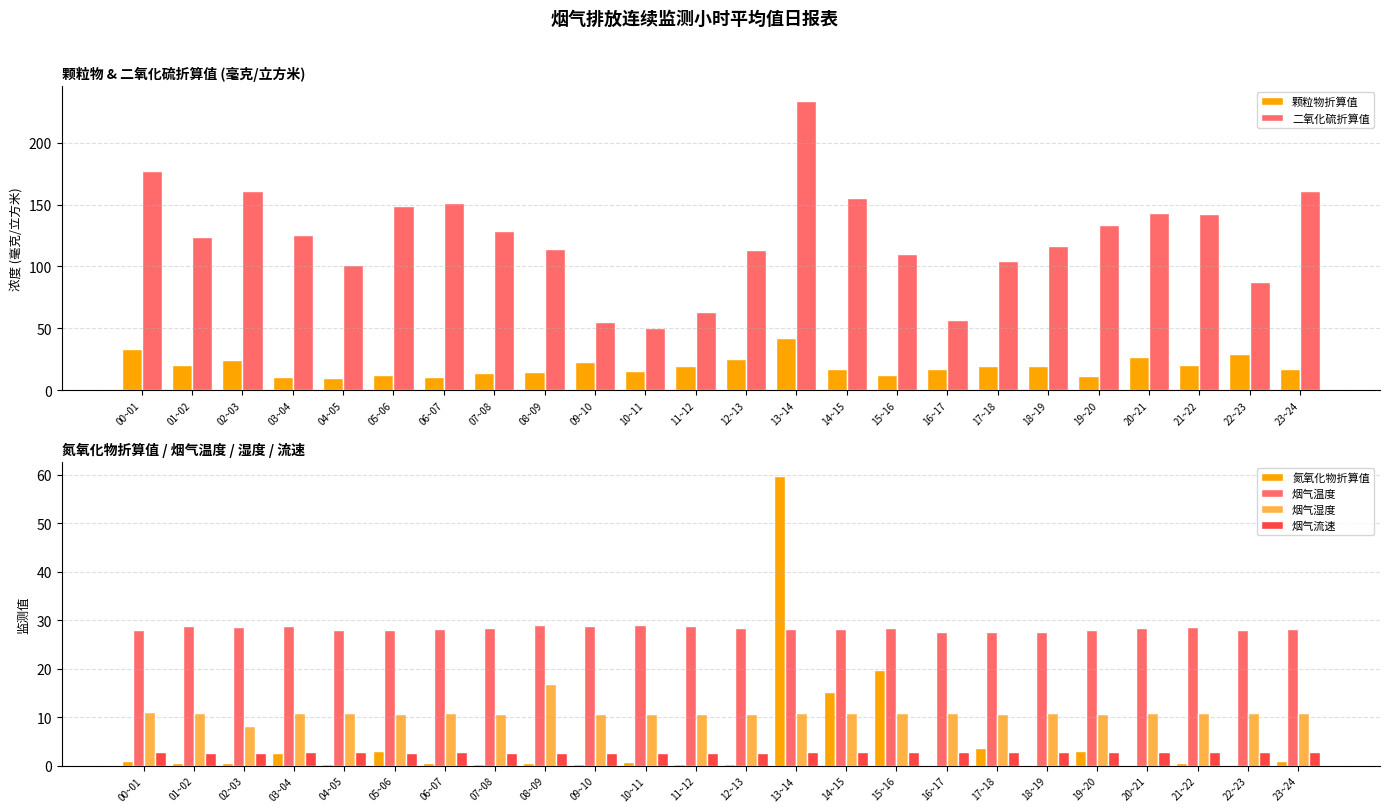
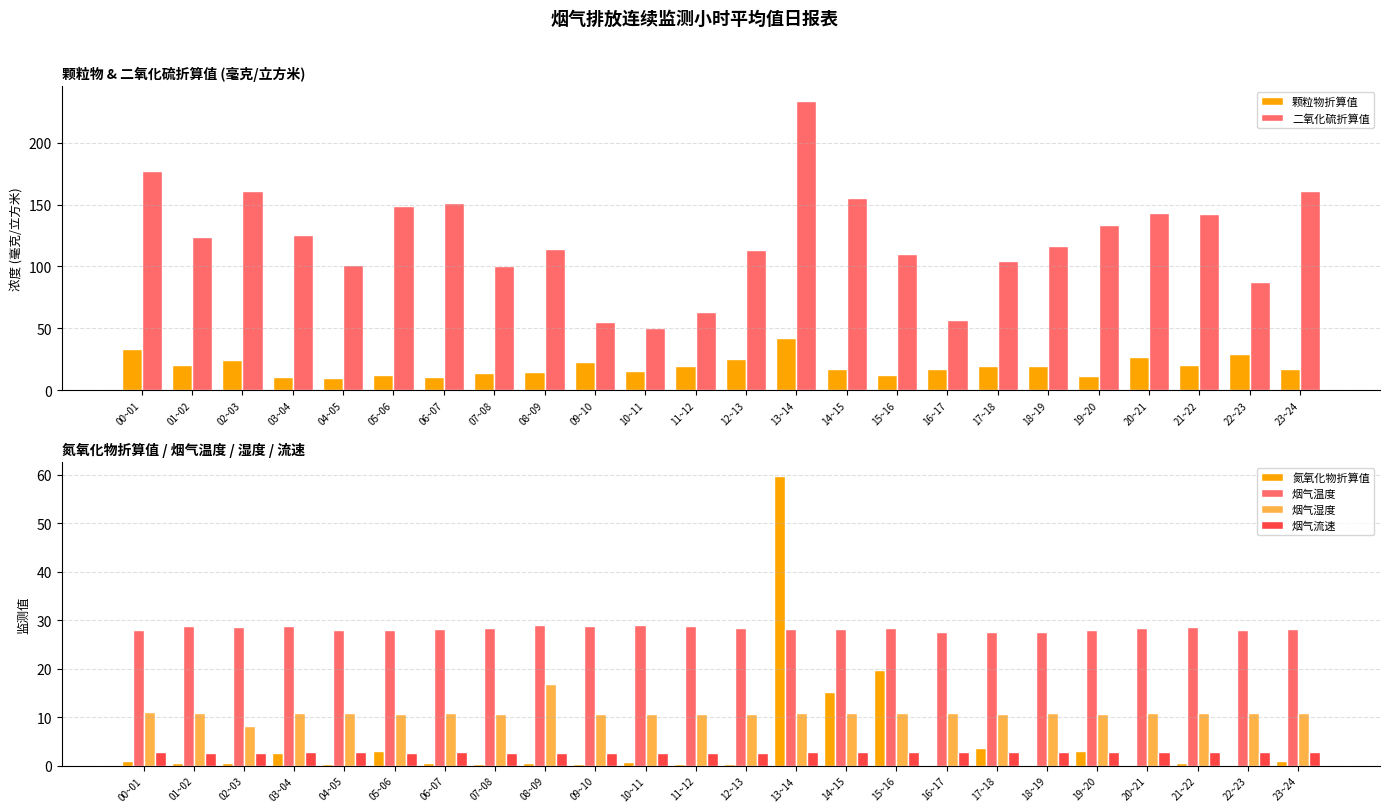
颗粒物 & 二氧化硫折算值 (毫克/立方米), 二氧化硫折算值, 07~08: 129 -> 100
